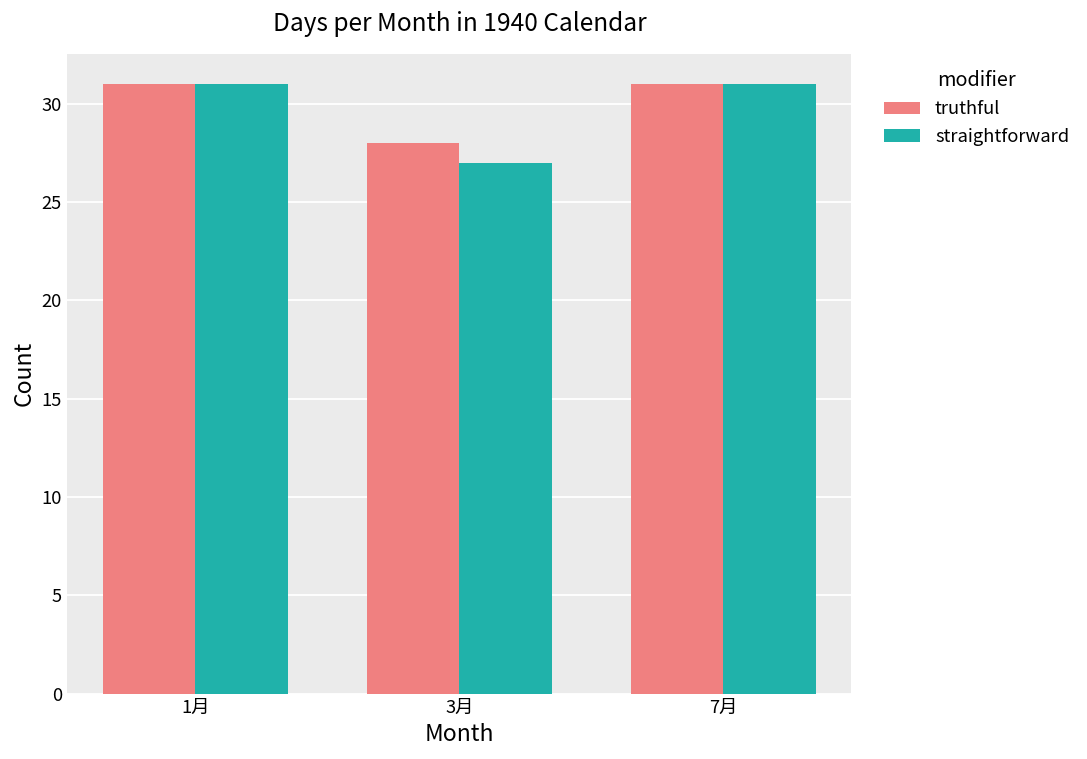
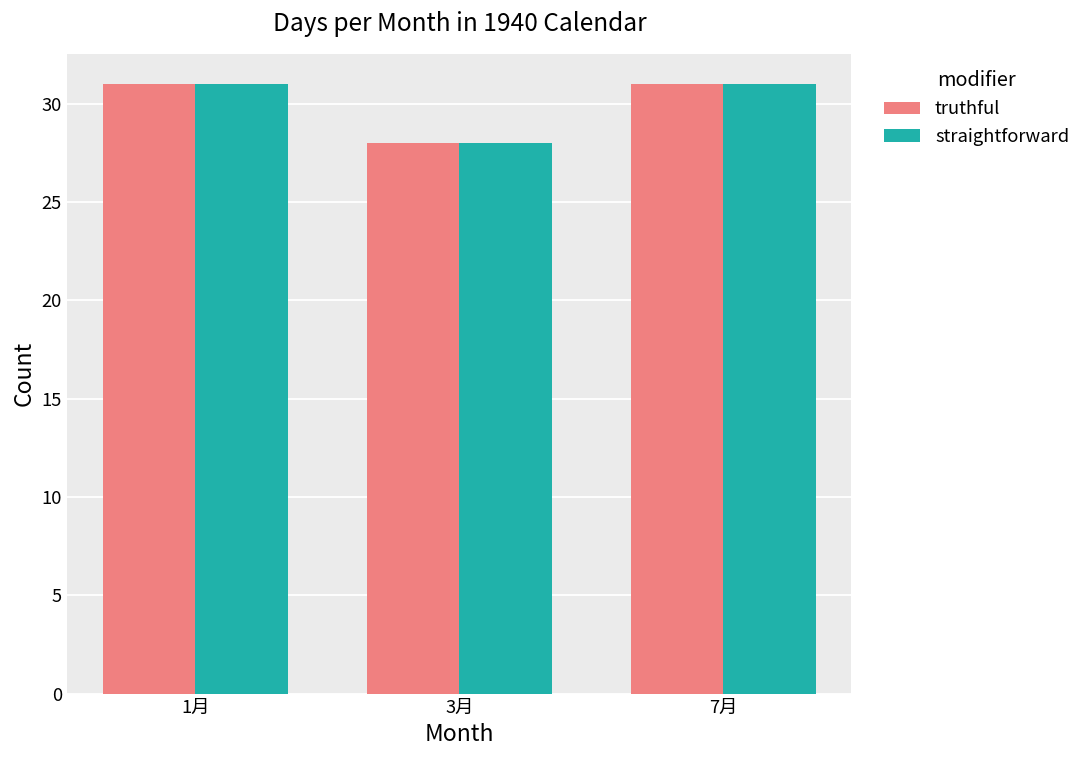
straightforward, 3月: 27 -> 28
